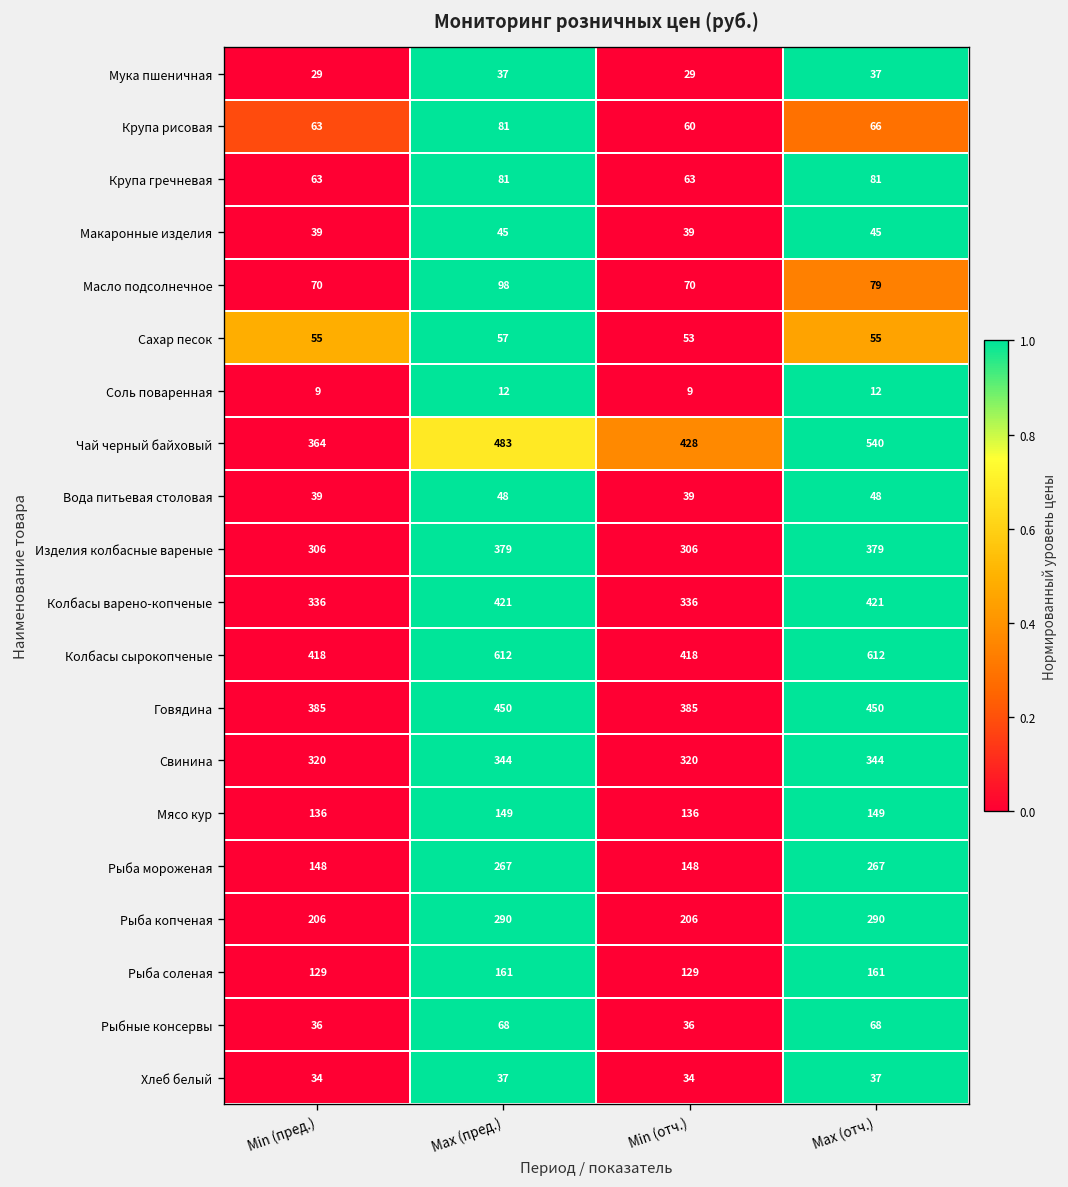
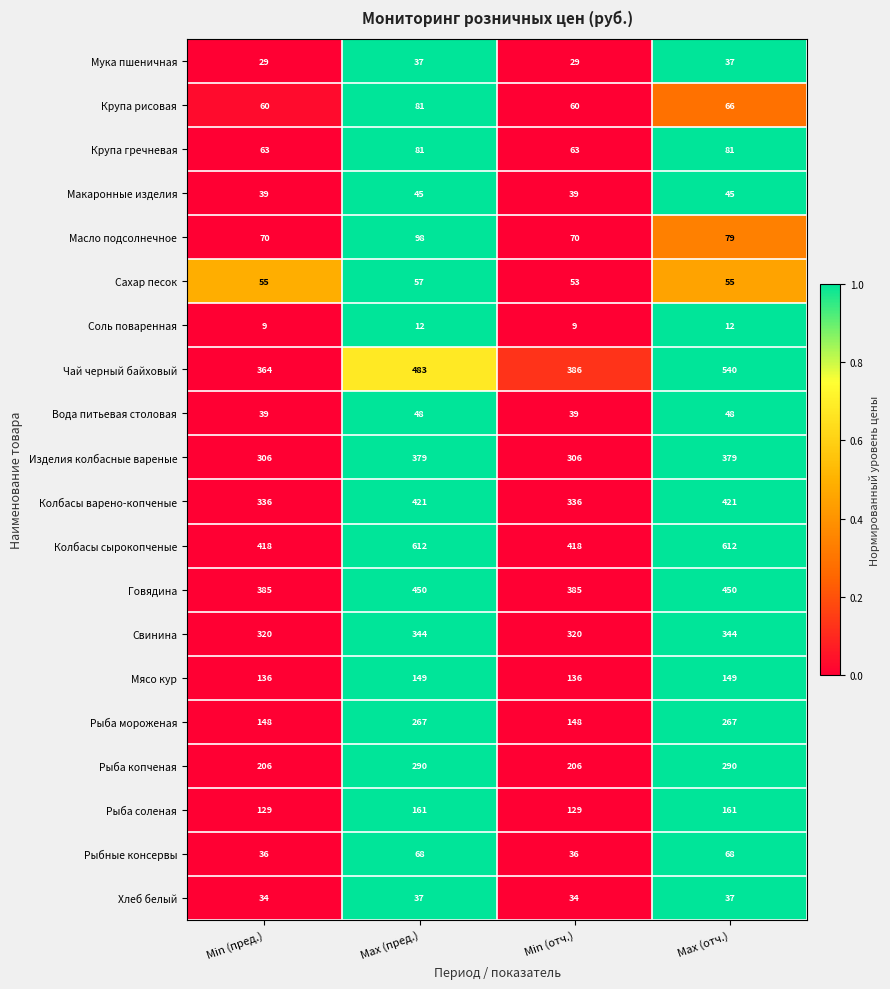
Крупа рисовая, Min (пред.): 63 -> 60
Чай черный байховый, Min (отч.): 428 -> 386
